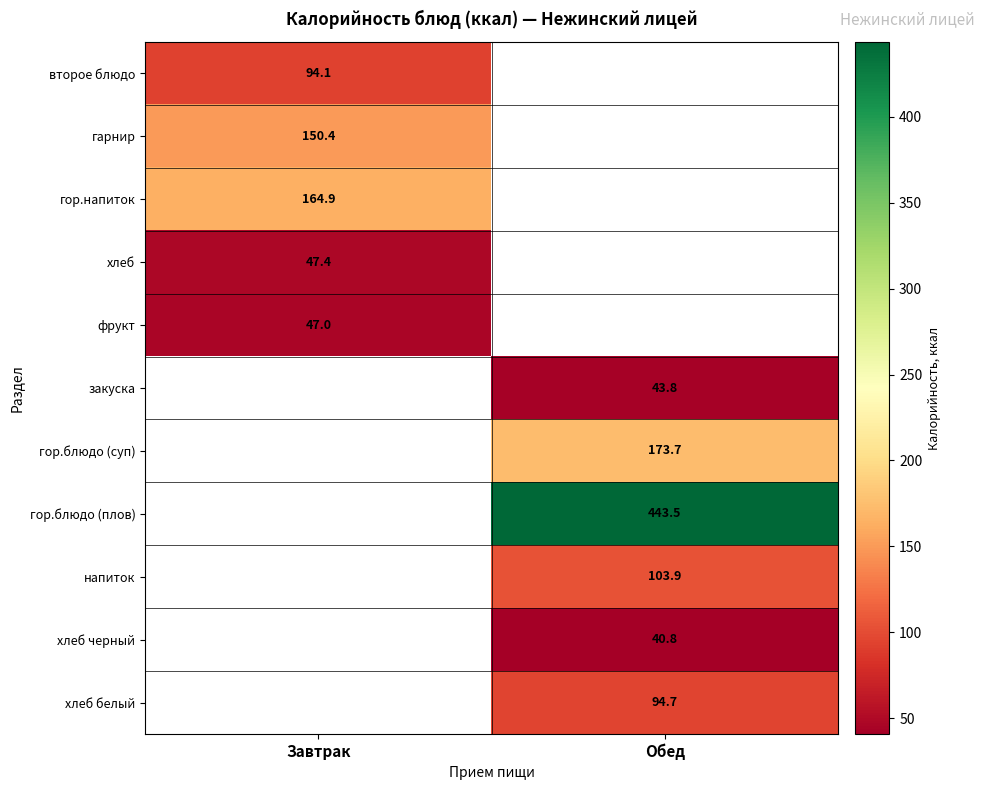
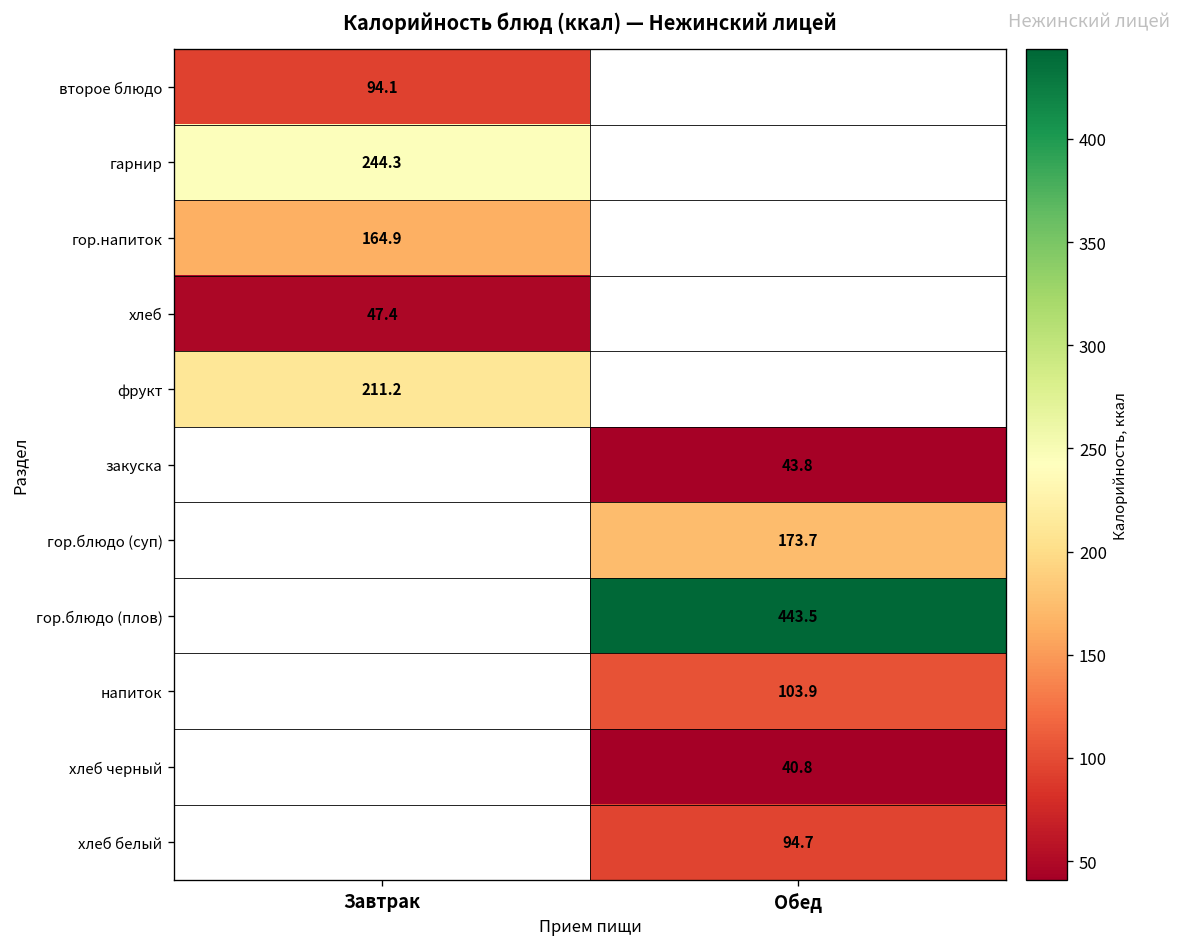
гарнир, Завтрак: 150.4 -> 244.3
фрукт, Завтрак: 47.0 -> 211.2
